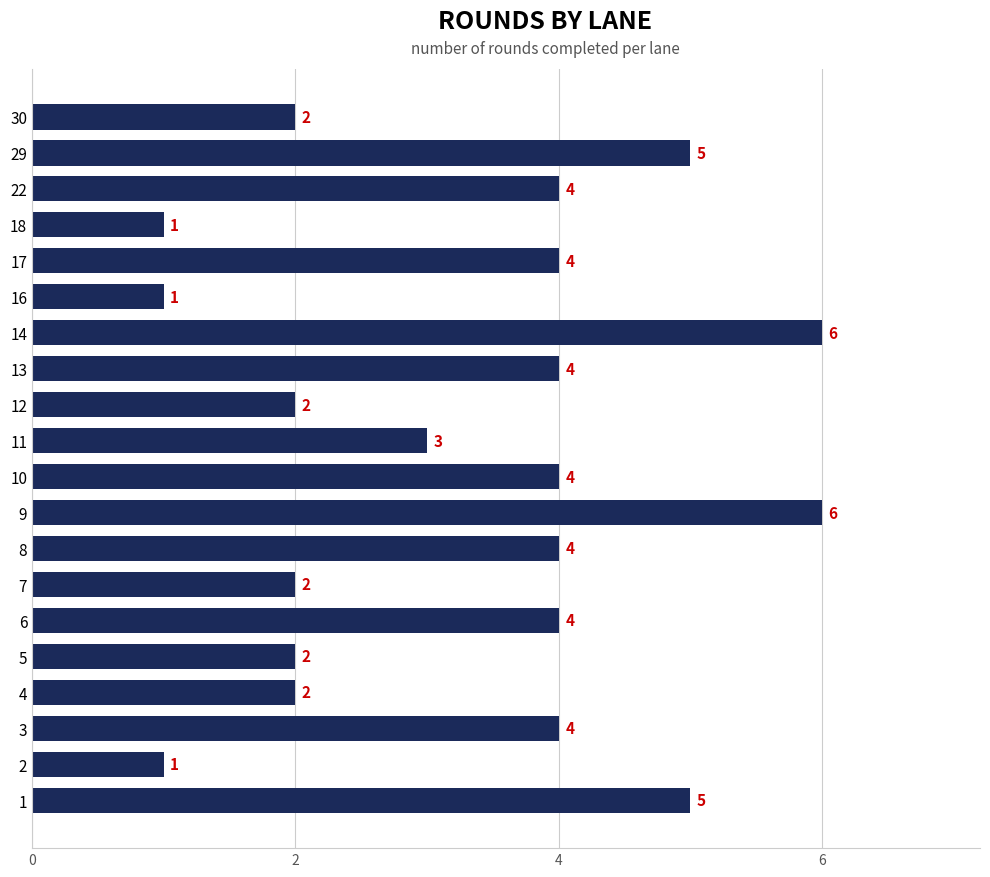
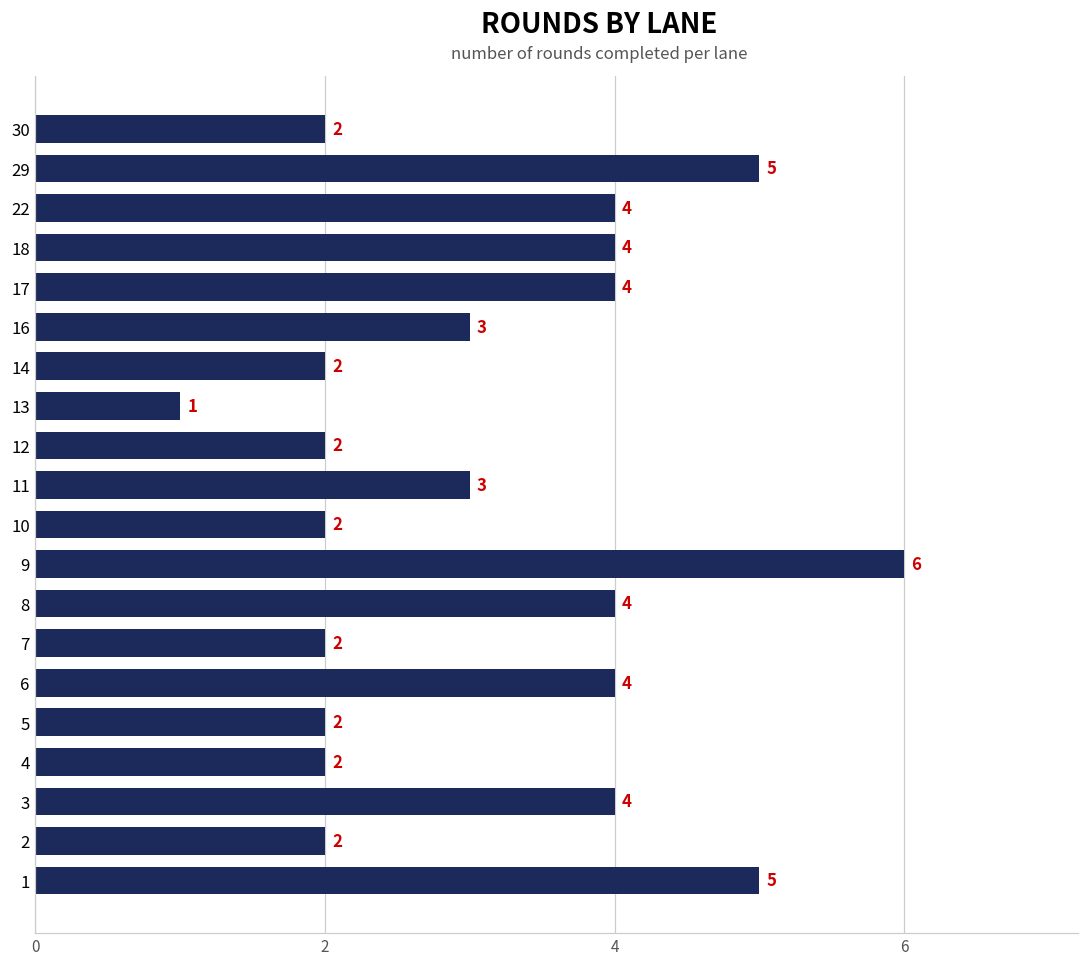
18: 1 -> 4
16: 1 -> 3
14: 6 -> 2
13: 4 -> 1
10: 4 -> 2
2: 1 -> 2
